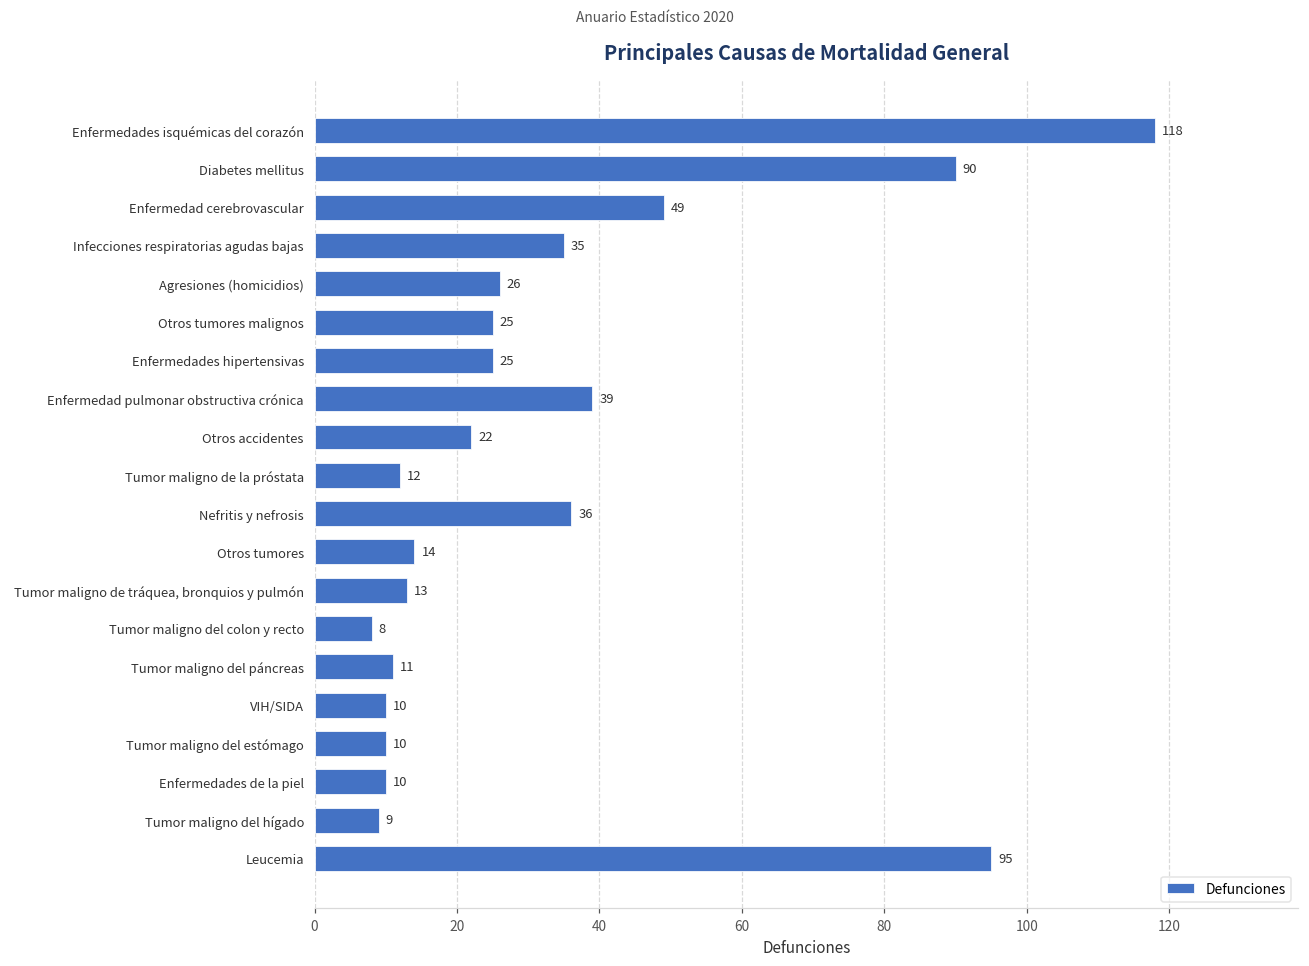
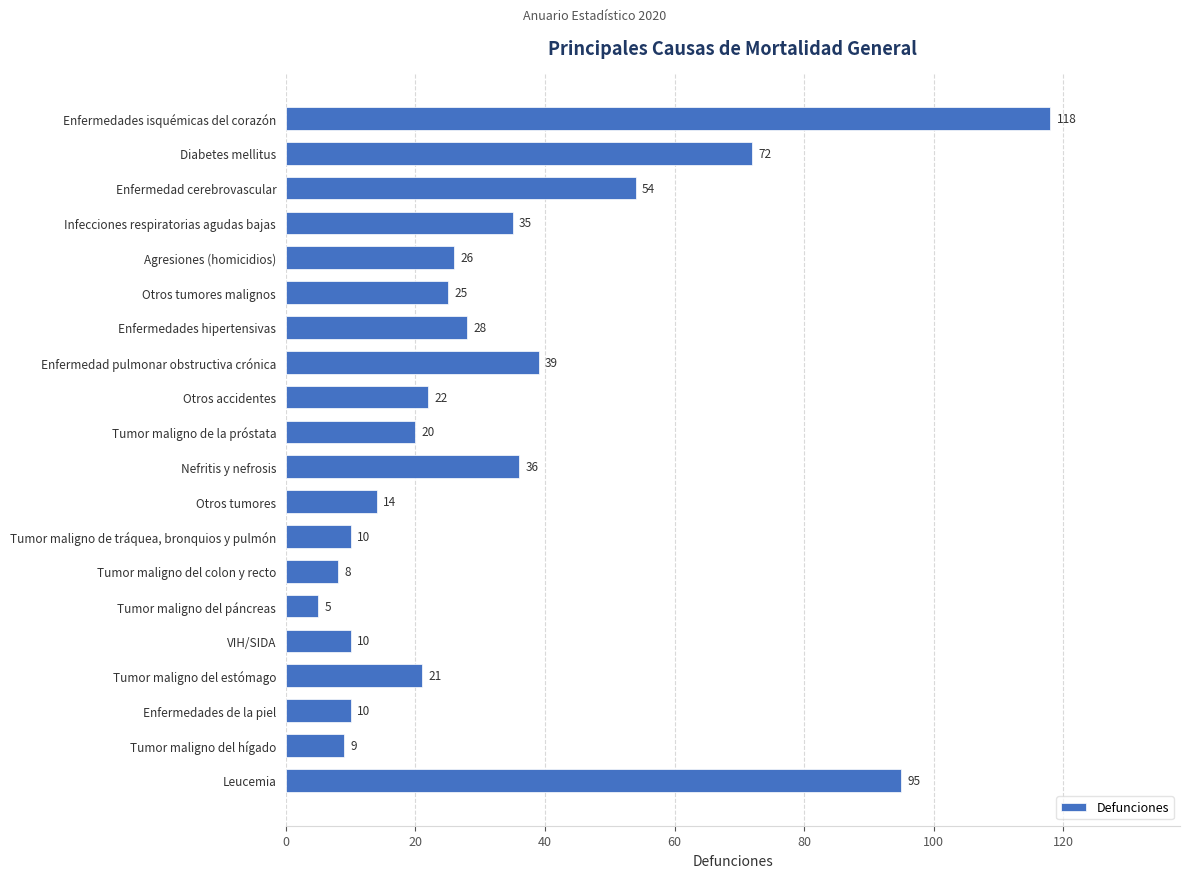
Diabetes mellitus: 90 -> 72
Enfermedad cerebrovascular: 49 -> 54
Enfermedades hipertensivas: 25 -> 28
Tumor maligno de la próstata: 12 -> 20
Tumor maligno de tráquea, bronquios y pulmón: 13 -> 10
Tumor maligno del páncreas: 11 -> 5
Tumor maligno del estómago: 10 -> 21
